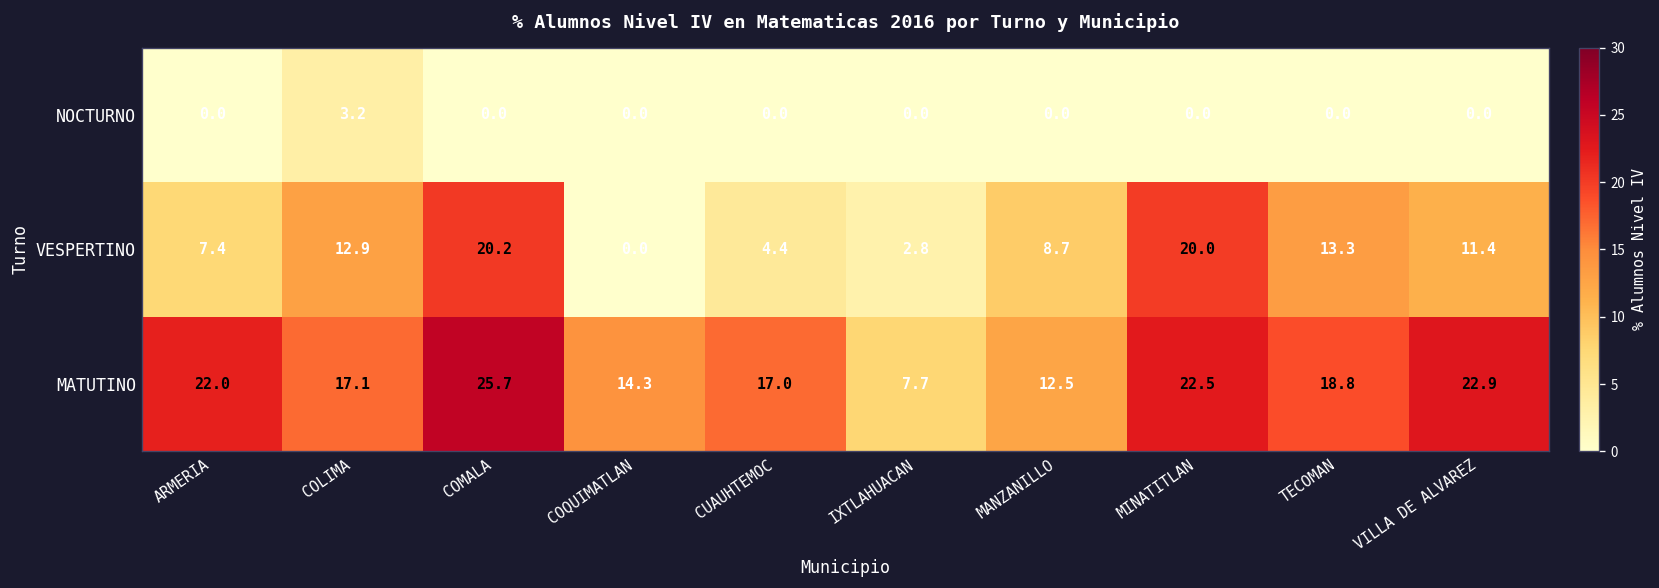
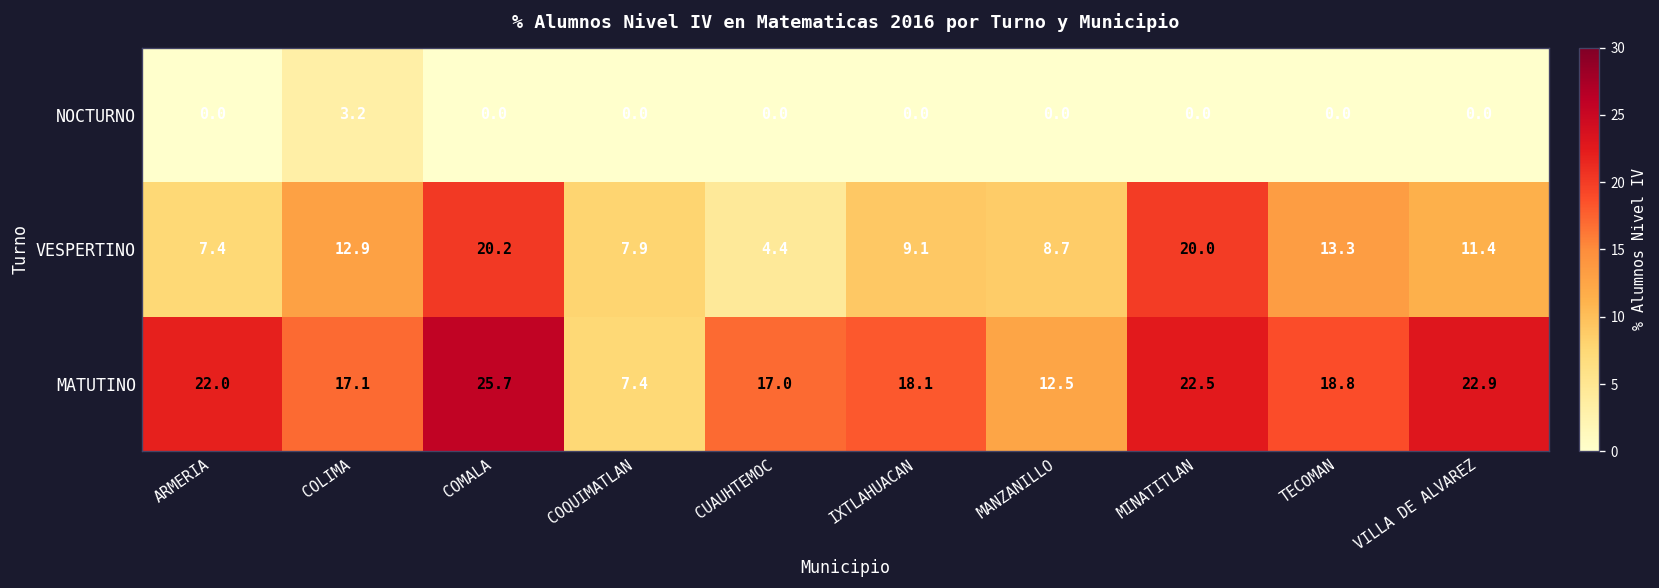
VESPERTINO, COQUIMATLAN: 0.0 -> 7.9
VESPERTINO, IXTLAHUACAN: 2.8 -> 9.1
MATUTINO, COQUIMATLAN: 14.3 -> 7.4
MATUTINO, IXTLAHUACAN: 7.7 -> 18.1
